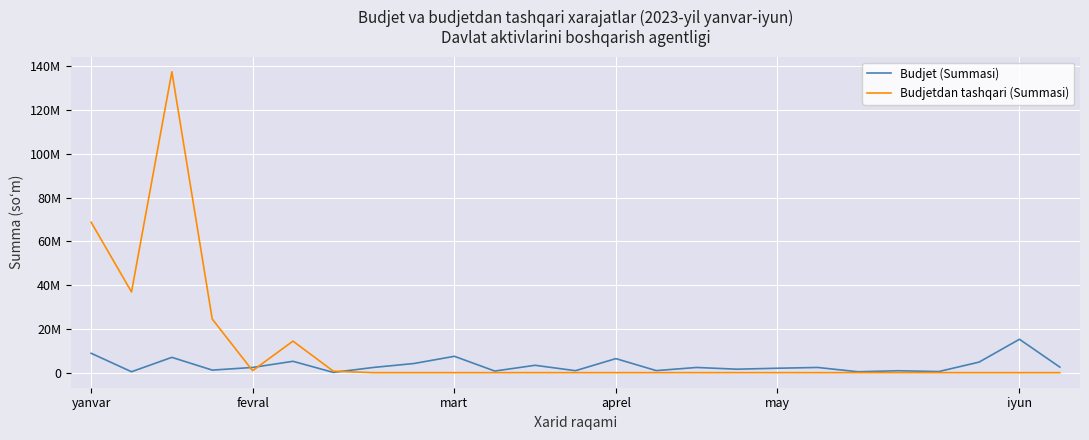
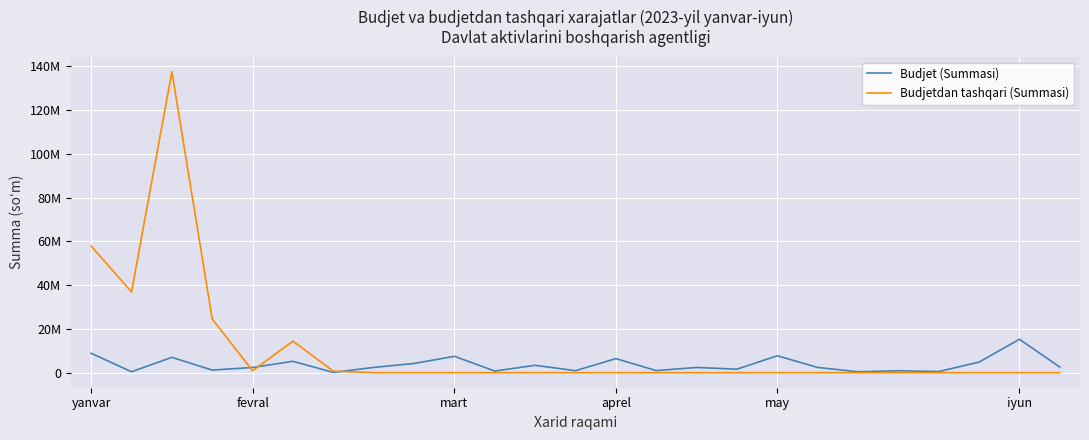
Budjetdan tashqari (Summasi), yanvar: 69000000 -> 58000000
Budjet (Summasi), may: 2000000 -> 8000000
